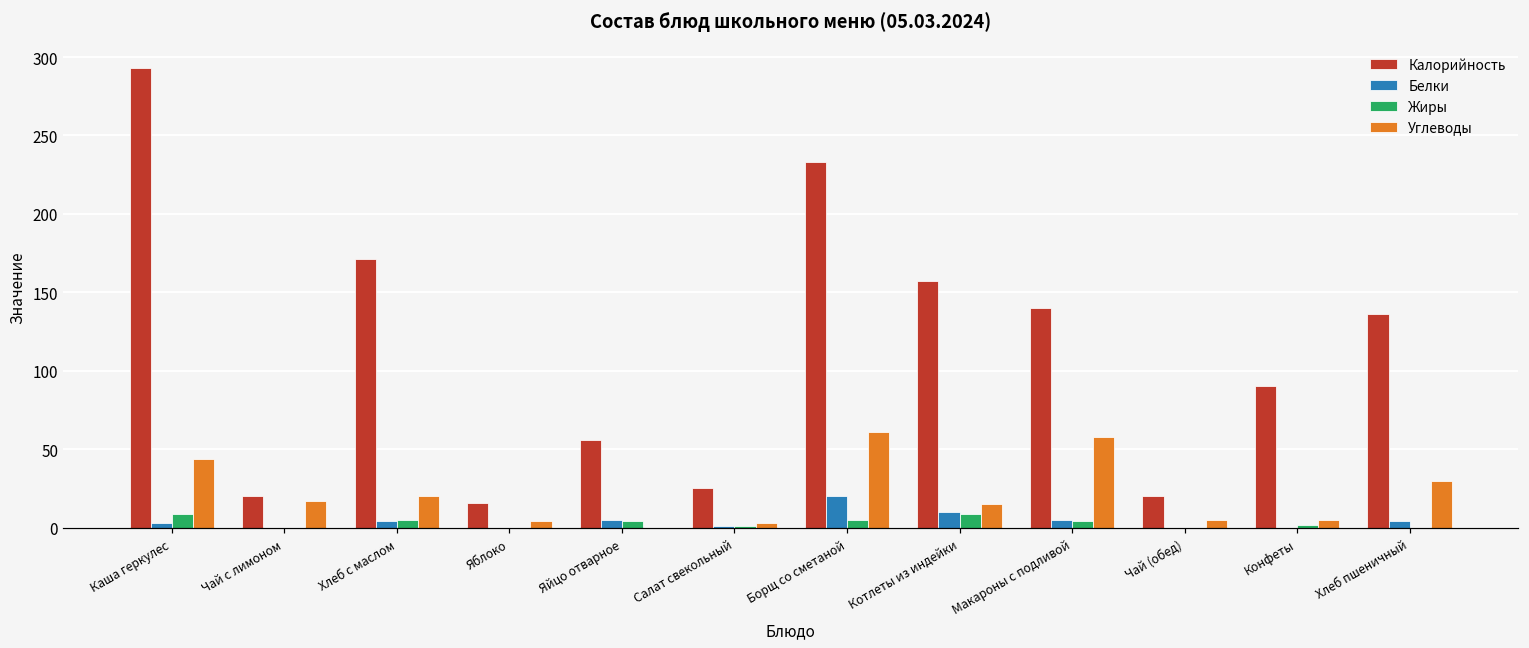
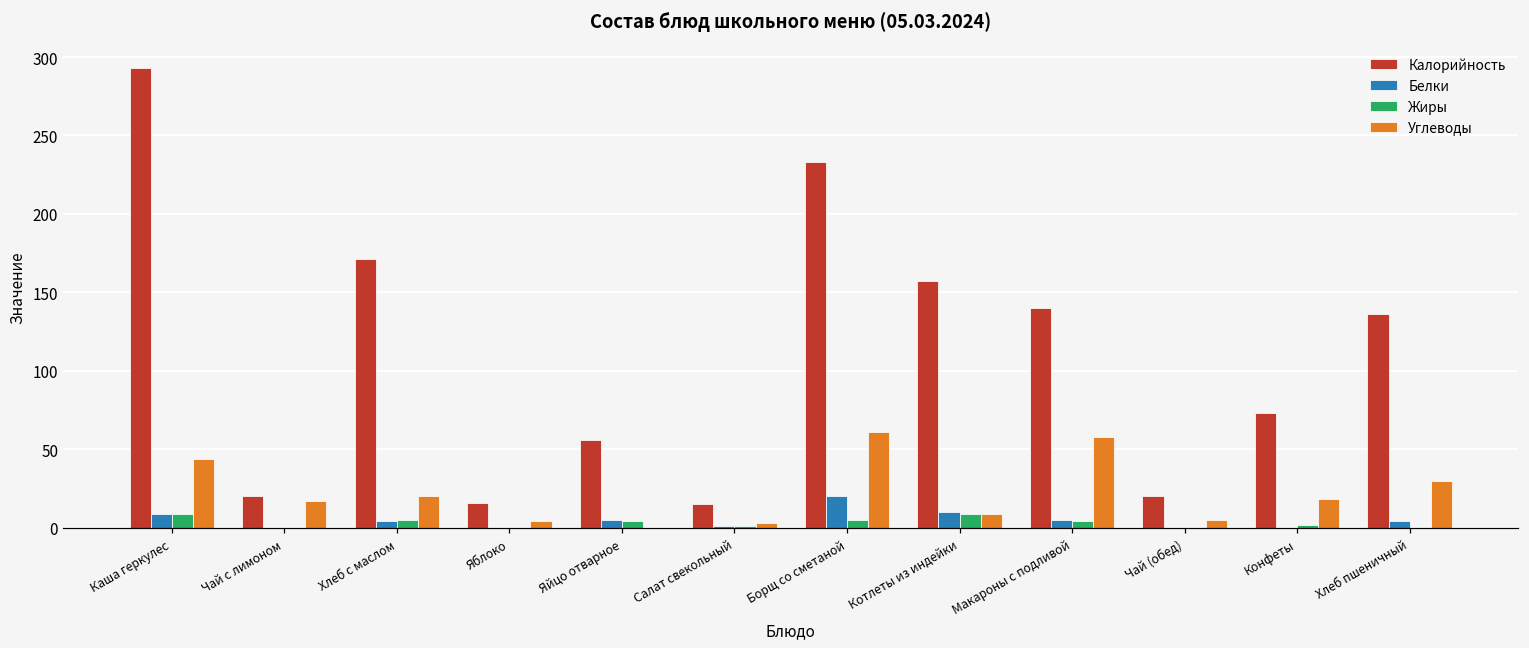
Белки, Каша геркулес: 3 -> 9
Калорийность, Салат свекольный: 25 -> 15
Углеводы, Котлеты из индейки: 15 -> 9
Калорийность, Конфеты: 90 -> 73
Углеводы, Конфеты: 5 -> 18
